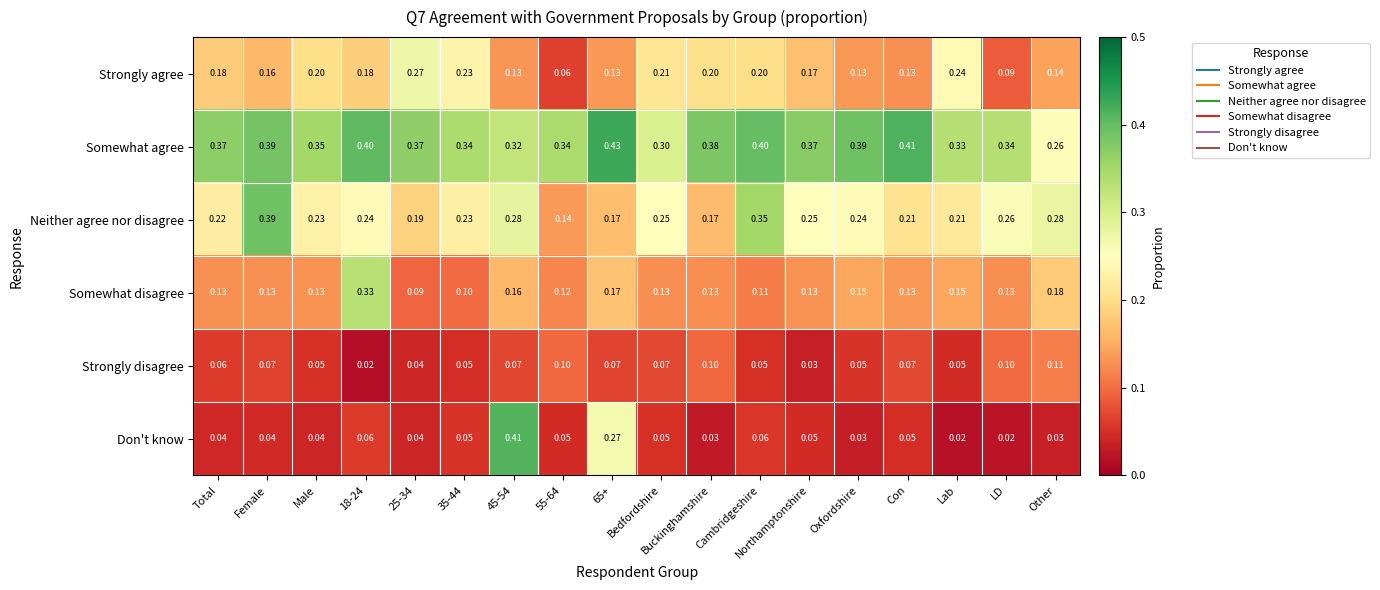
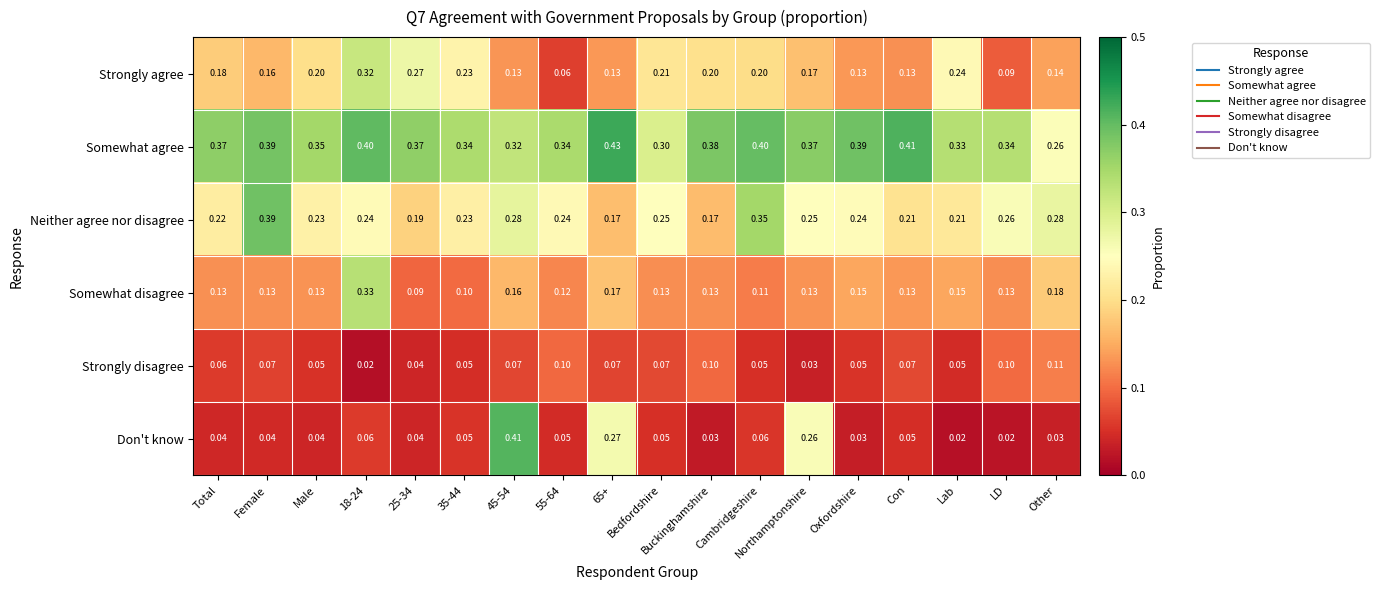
Strongly agree, 18-24: 0.18 -> 0.32
Neither agree nor disagree, 55-64: 0.14 -> 0.24
Don't know, Northamptonshire: 0.05 -> 0.26
